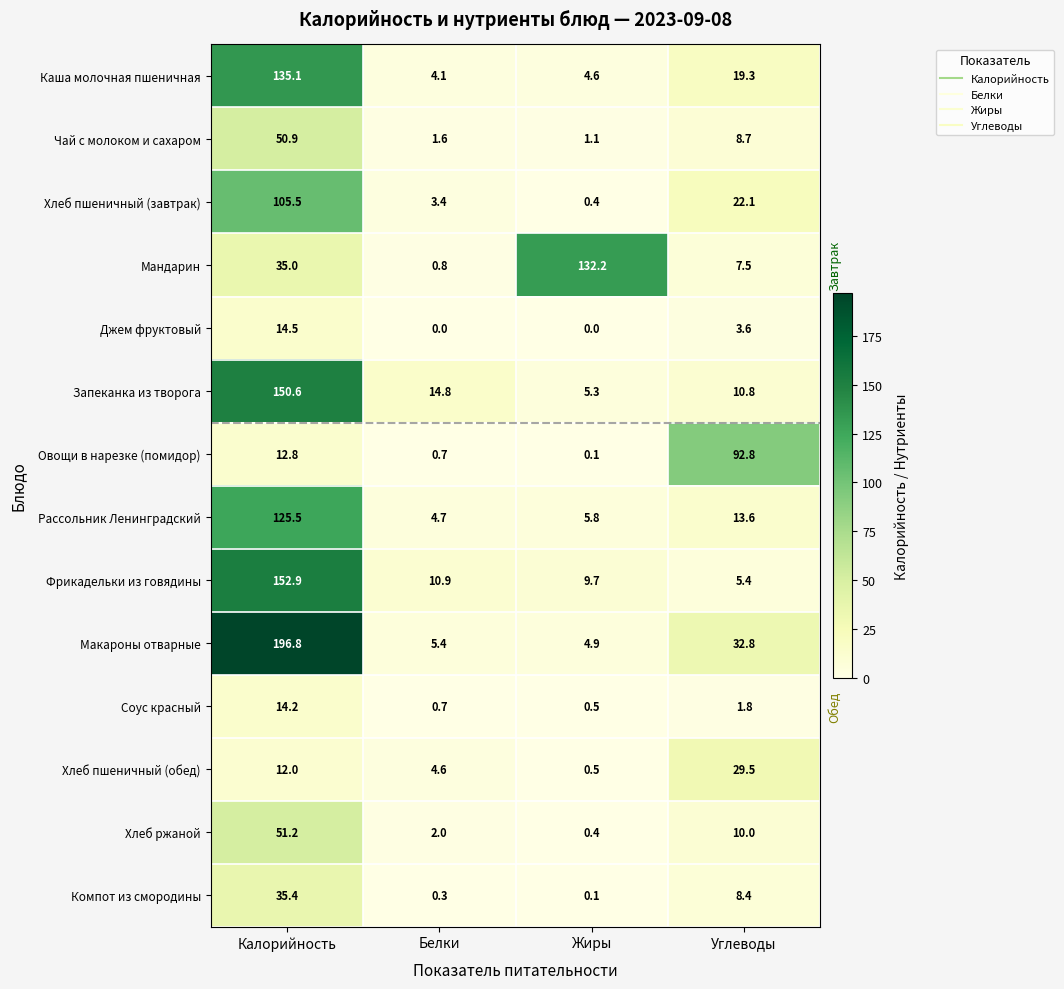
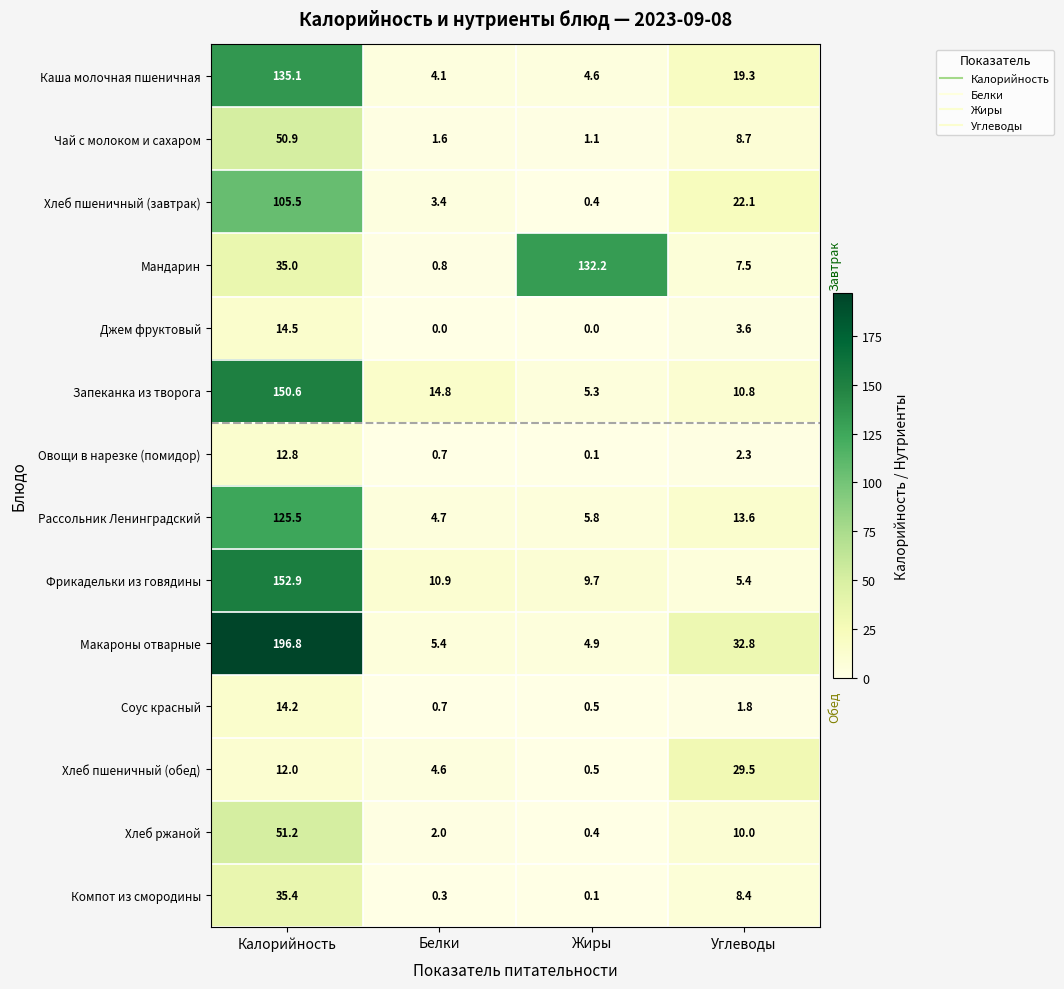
Овощи в нарезке (помидор), Углеводы: 92.8 -> 2.3
